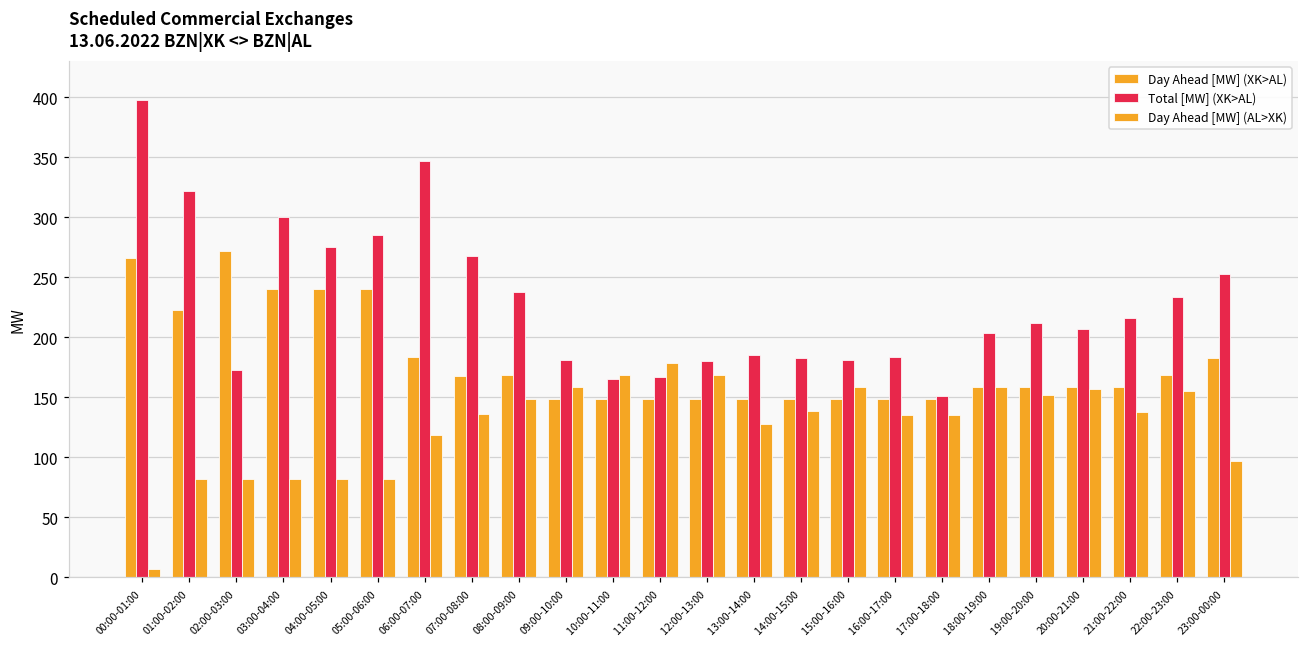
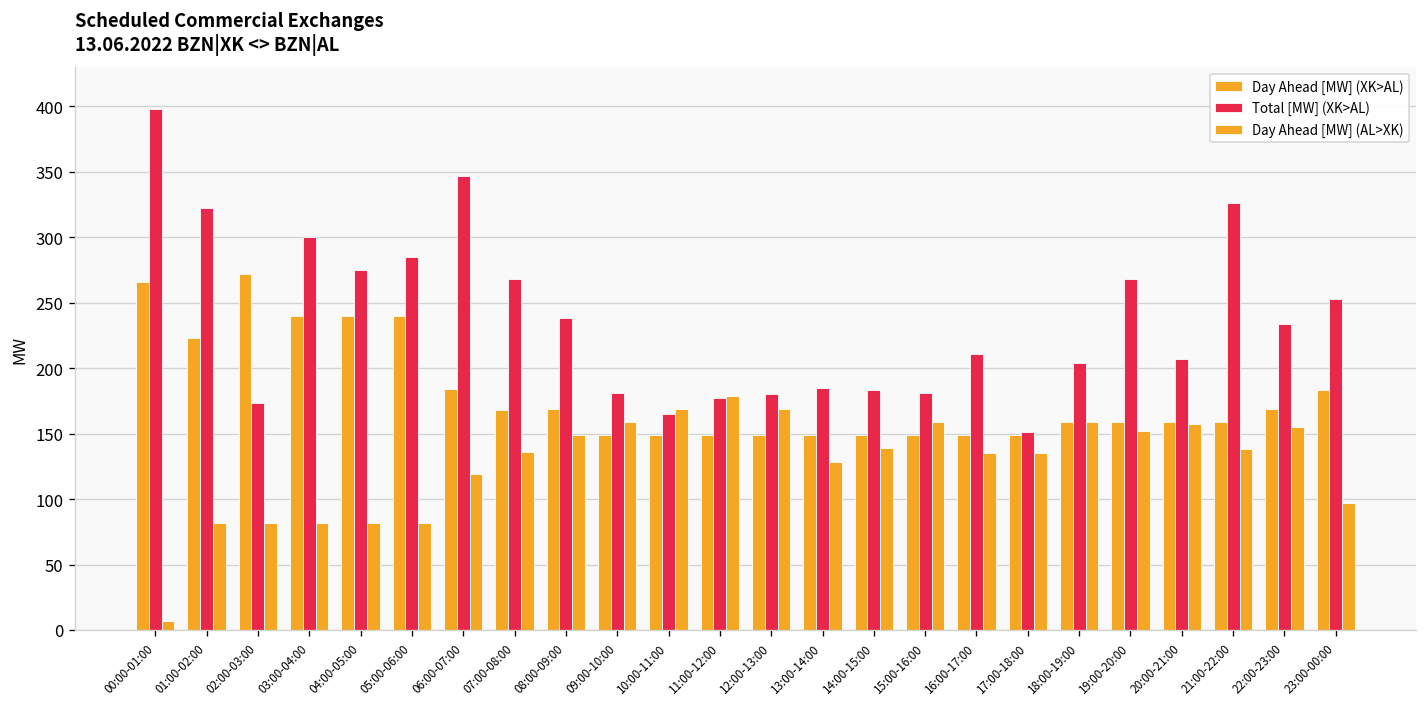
Total [MW] (XK>AL), 11:00-12:00: 167 -> 177
Total [MW] (XK>AL), 16:00-17:00: 184 -> 211
Total [MW] (XK>AL), 19:00-20:00: 212 -> 268
Total [MW] (XK>AL), 21:00-22:00: 216 -> 326
